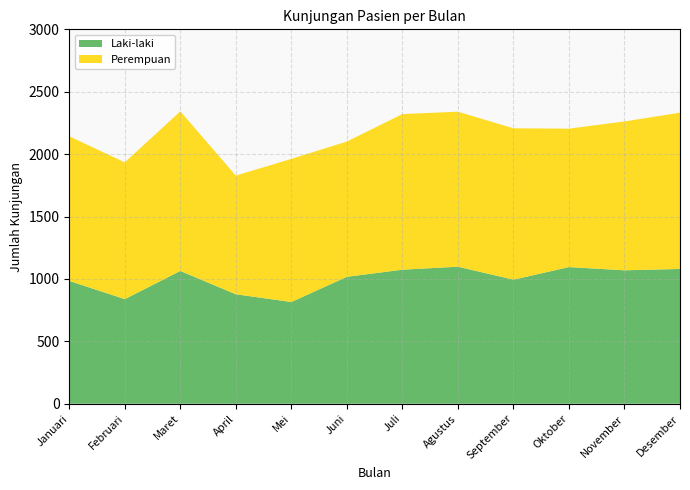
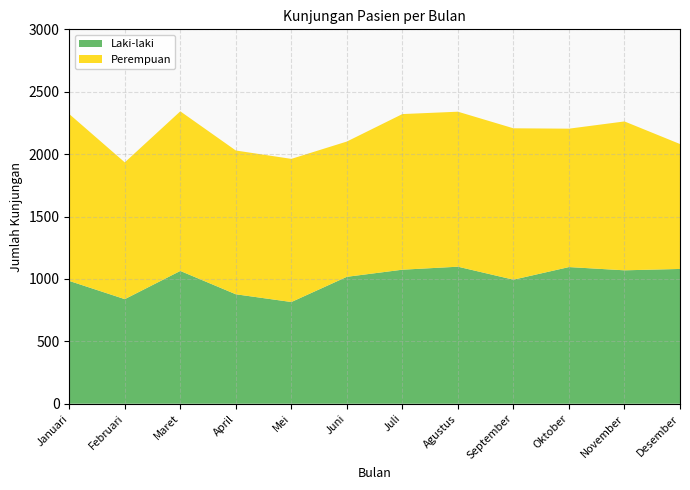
Perempuan, Januari: 1160 -> 1340
Perempuan, April: 950 -> 1150
Perempuan, Desember: 1250 -> 1000
